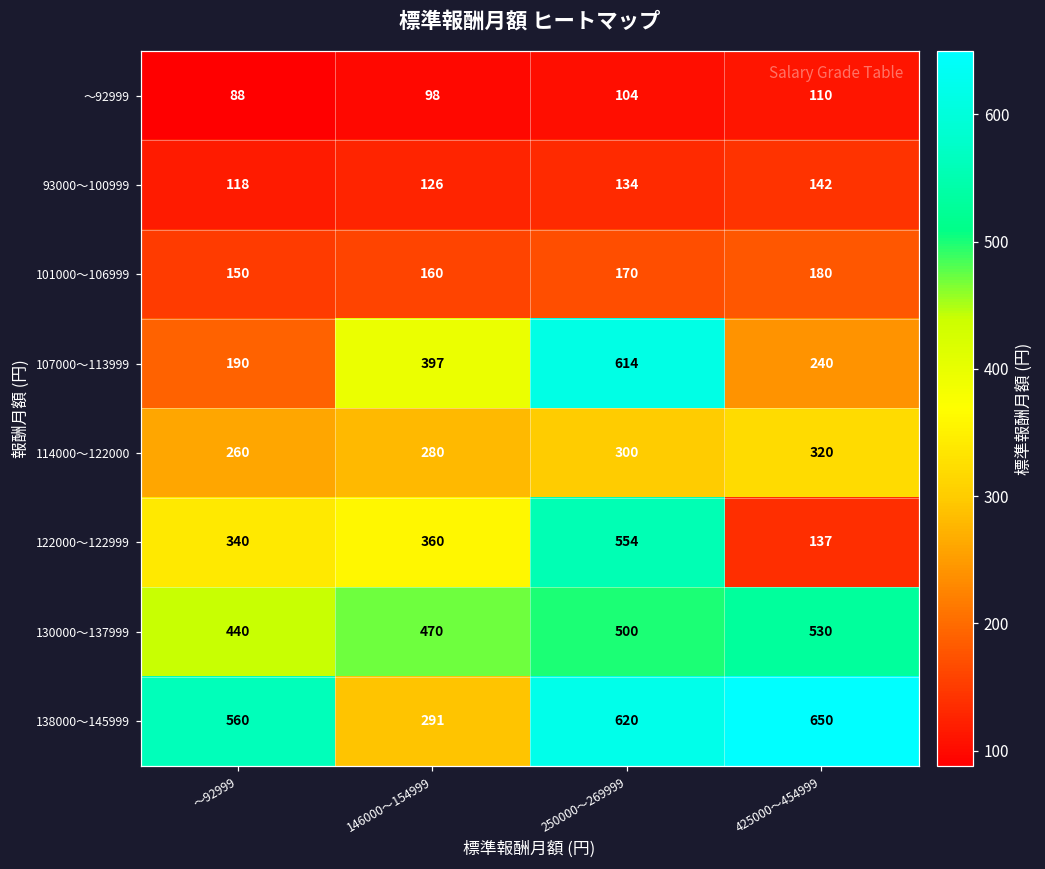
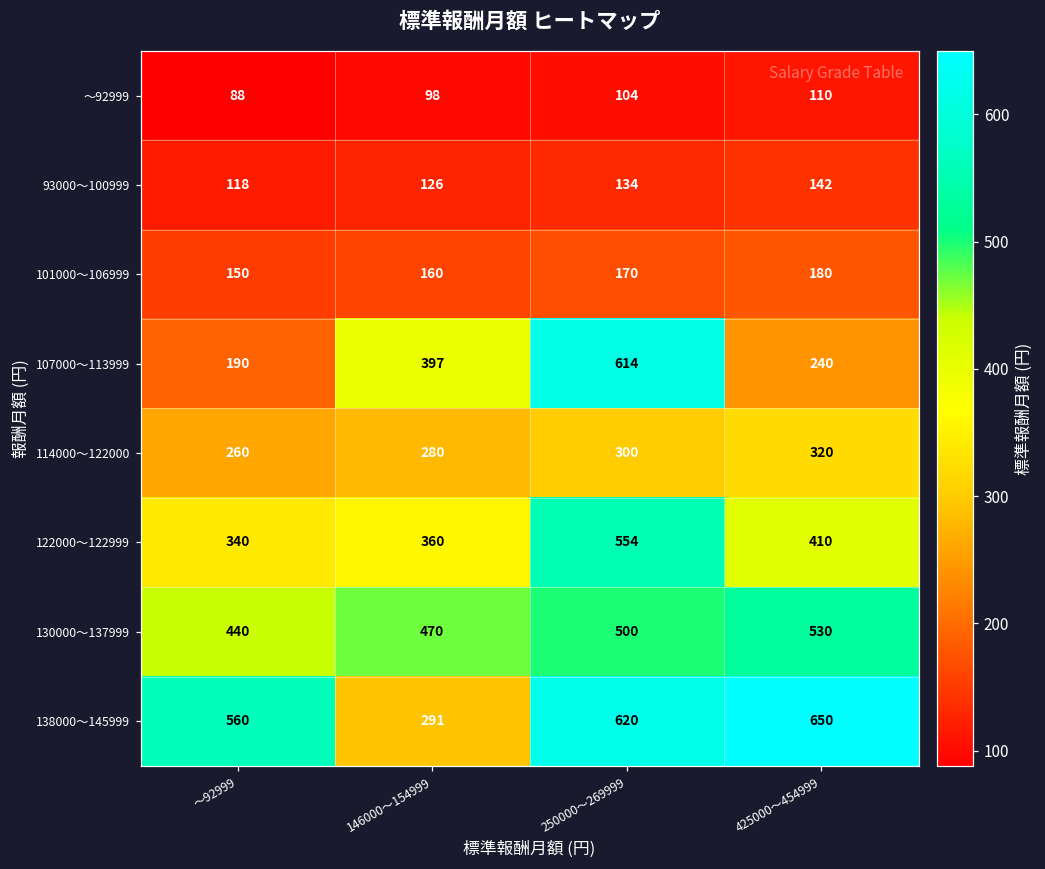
122000～122999, 425000～454999: 137 -> 410
